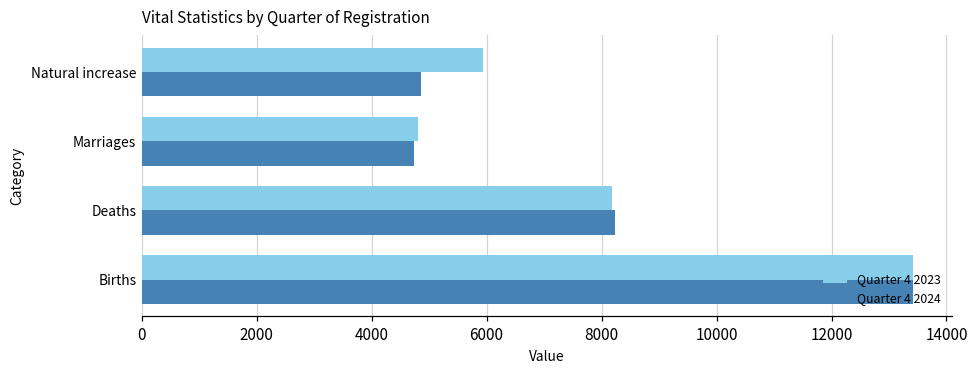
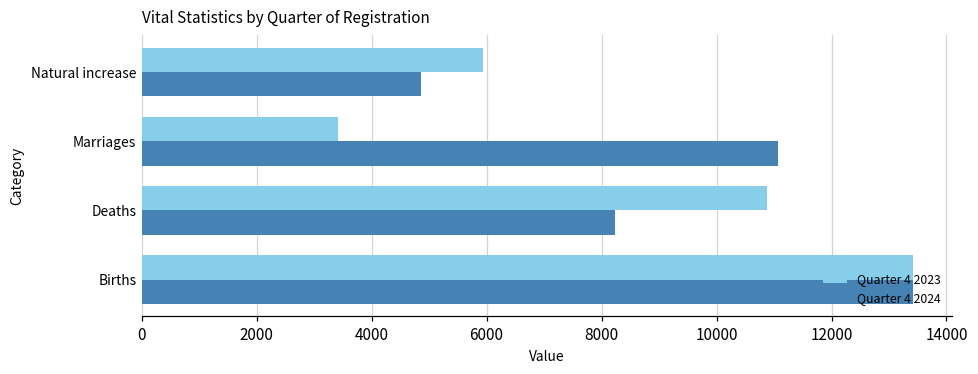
Quarter 4 2023, Marriages: 4800 -> 3400
Quarter 4 2024, Marriages: 4700 -> 11100
Quarter 4 2023, Deaths: 8200 -> 10900
